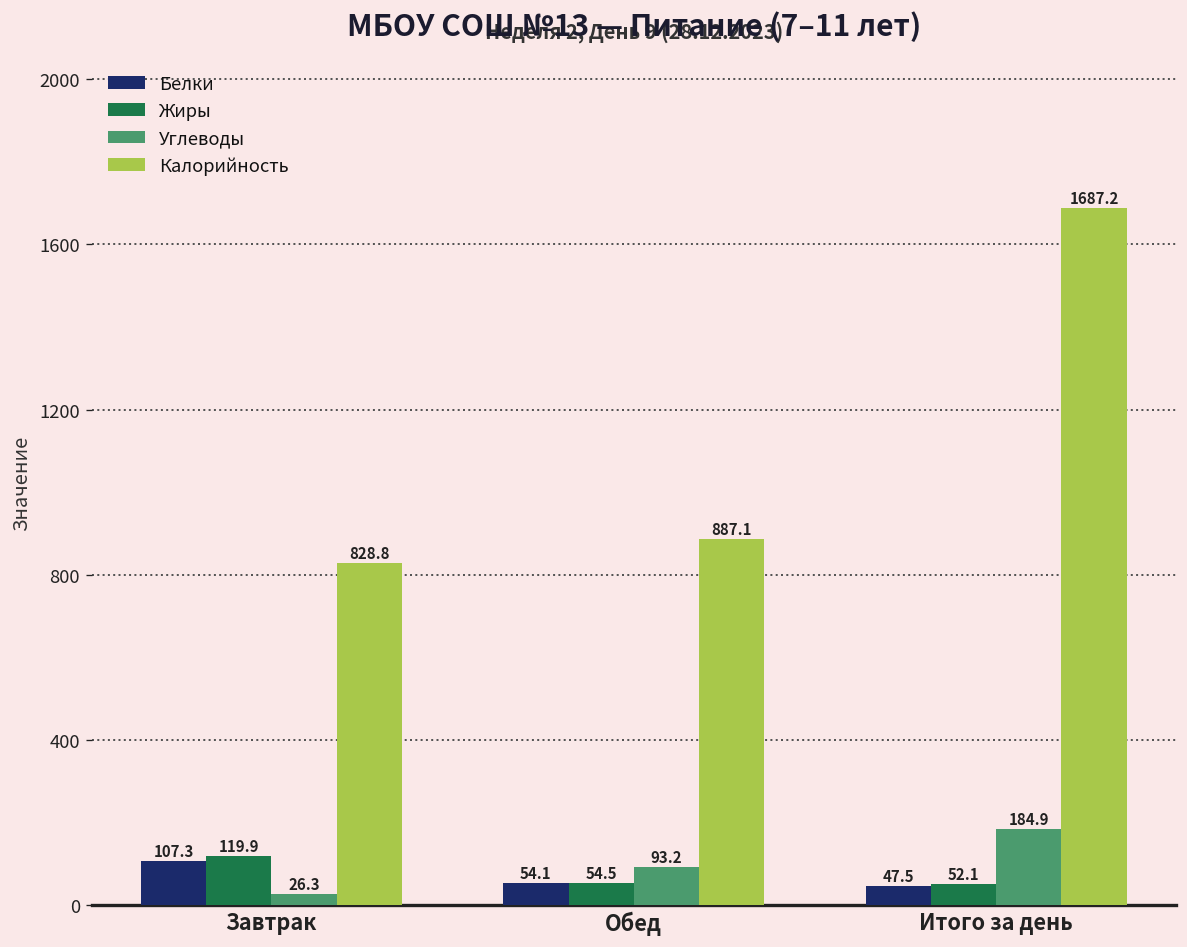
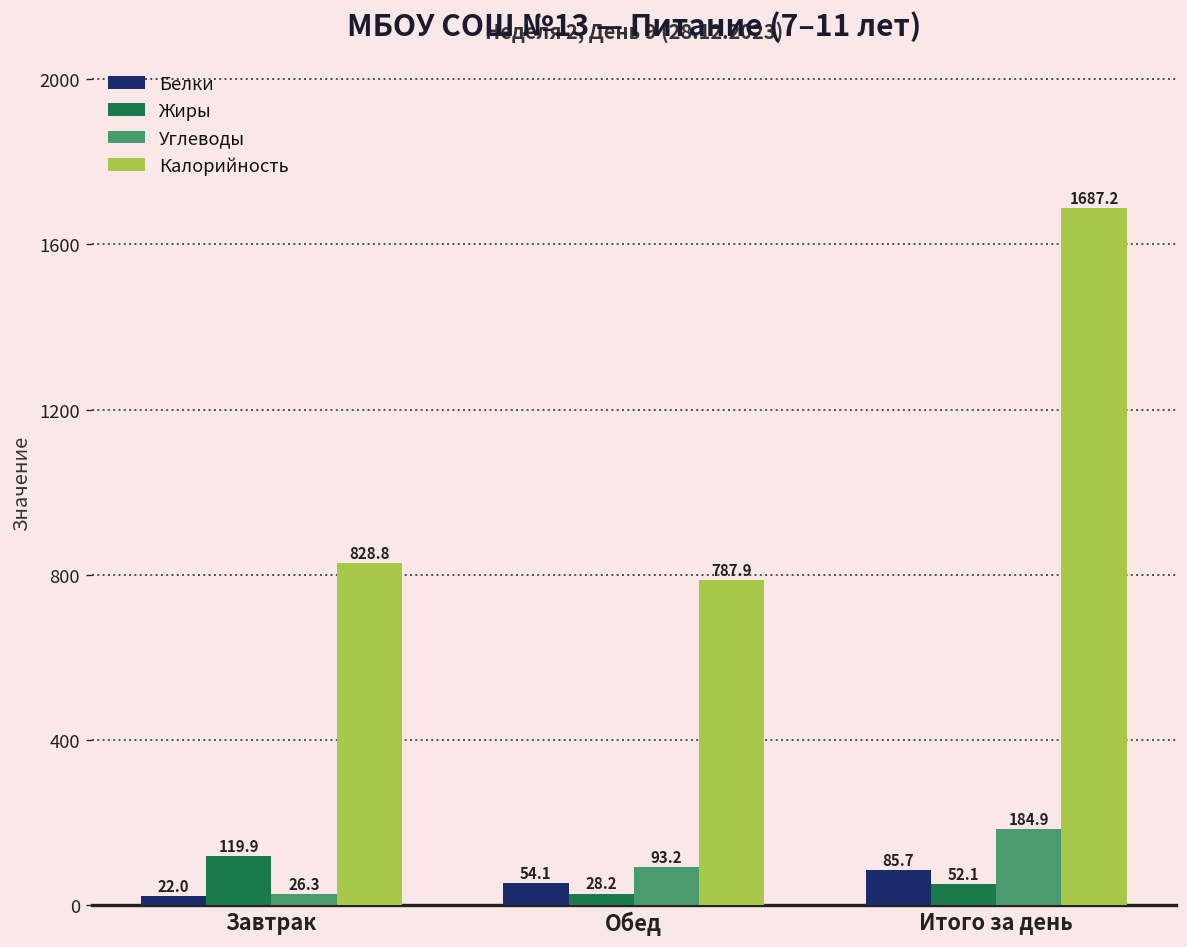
Белки, Завтрак: 107.3 -> 22.0
Жиры, Обед: 54.5 -> 28.2
Калорийность, Обед: 887.1 -> 787.9
Белки, Итого за день: 47.5 -> 85.7
